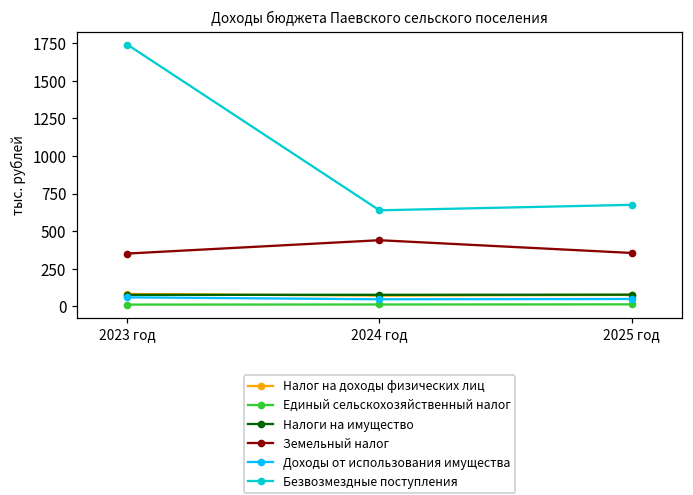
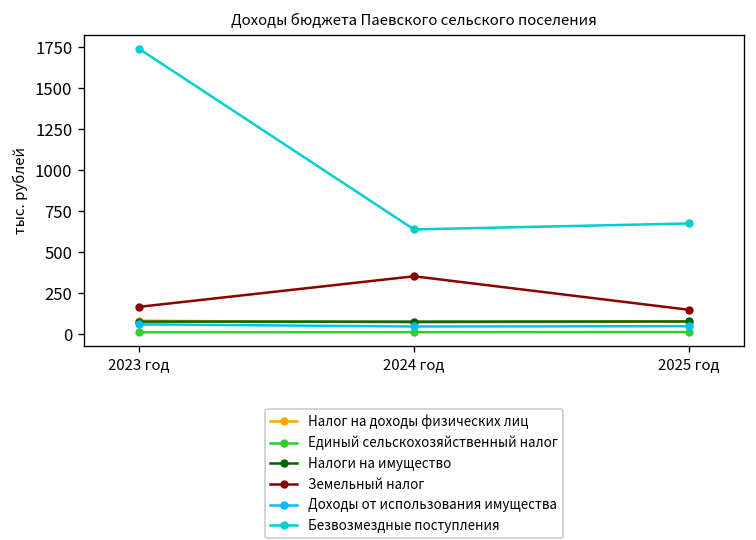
Земельный налог, 2023 год: 350 -> 170
Земельный налог, 2024 год: 440 -> 350
Земельный налог, 2025 год: 360 -> 150
